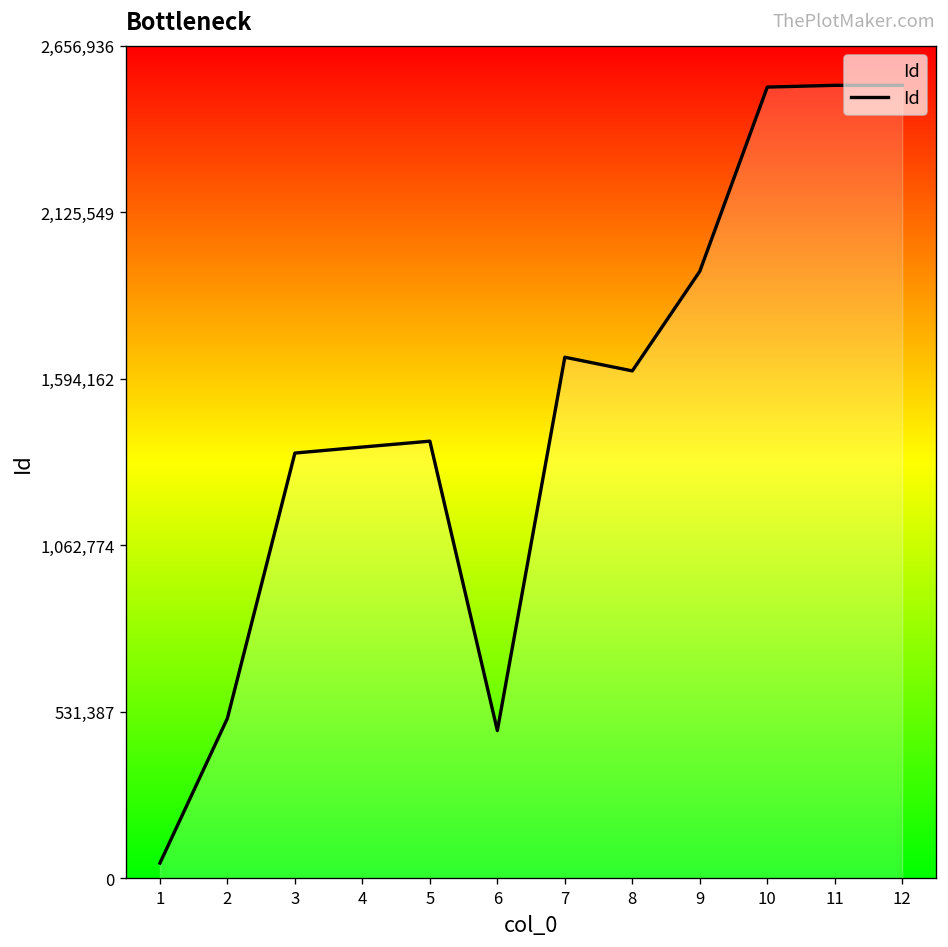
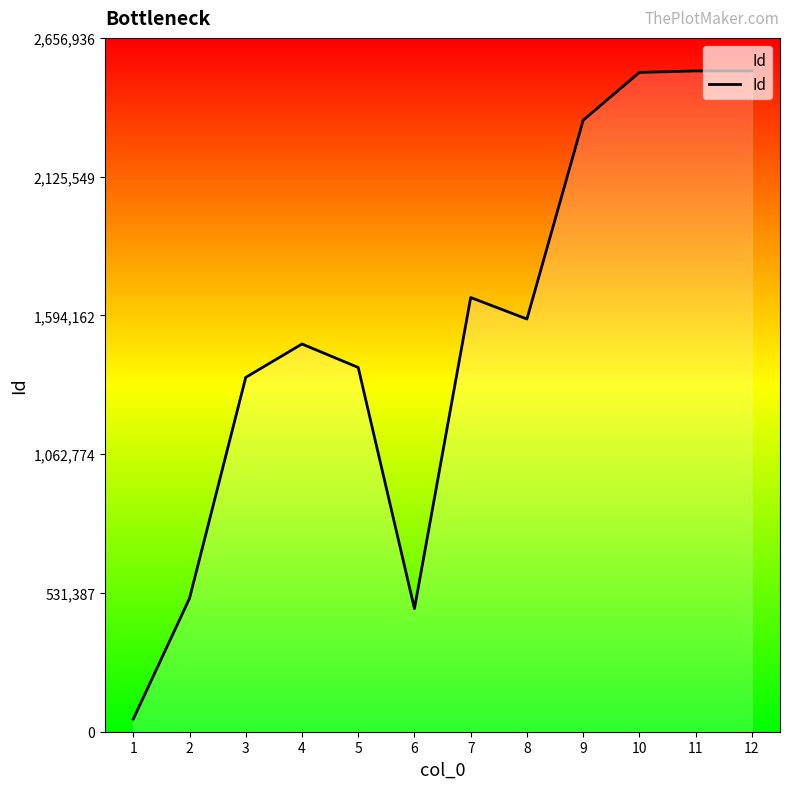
4: 1,380,000 -> 1,480,000
8: 1,620,000 -> 1,580,000
9: 1,940,000 -> 2,340,000
